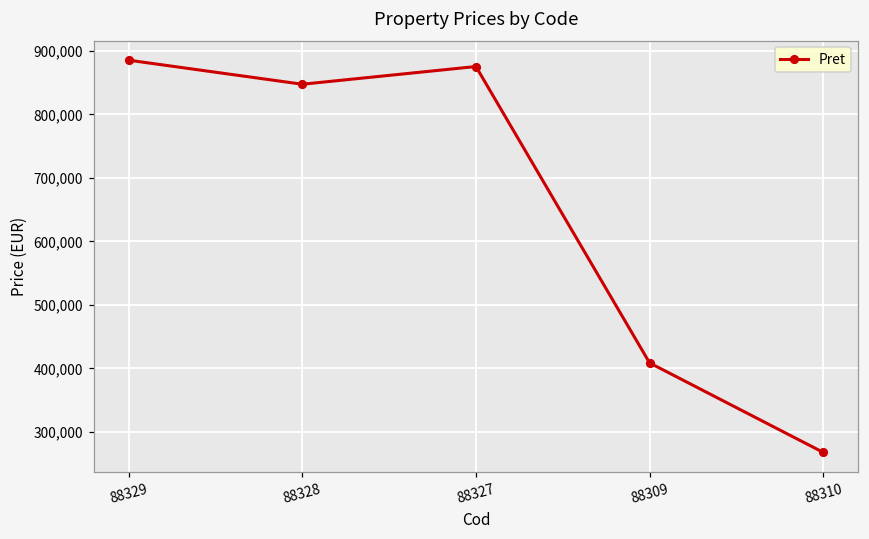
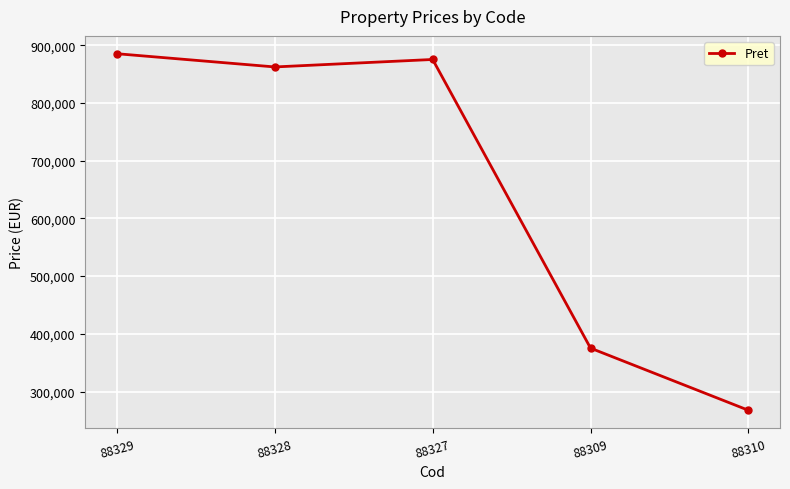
88328: 850,000 -> 860,000
88309: 410,000 -> 380,000
